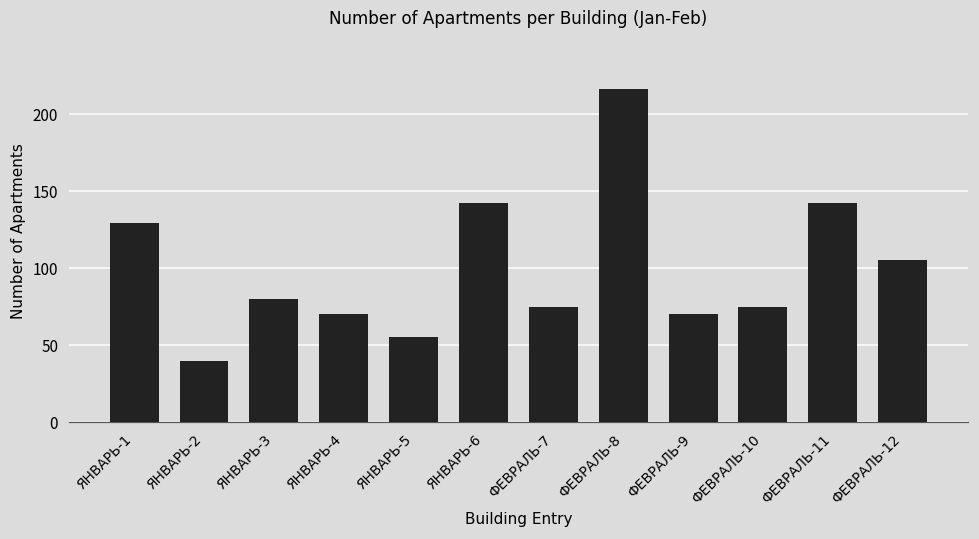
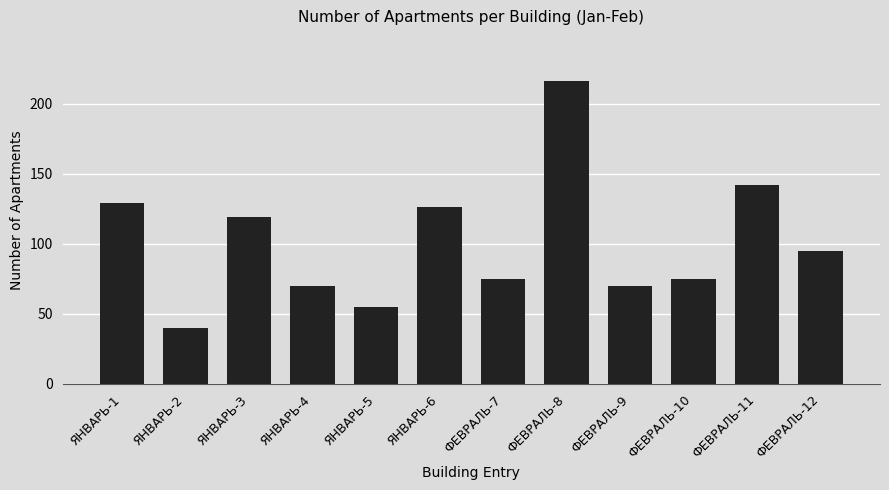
ЯНВАРЬ-3: 80 -> 119
ЯНВАРЬ-6: 142 -> 126
ФЕВРАЛЬ-12: 105 -> 95
